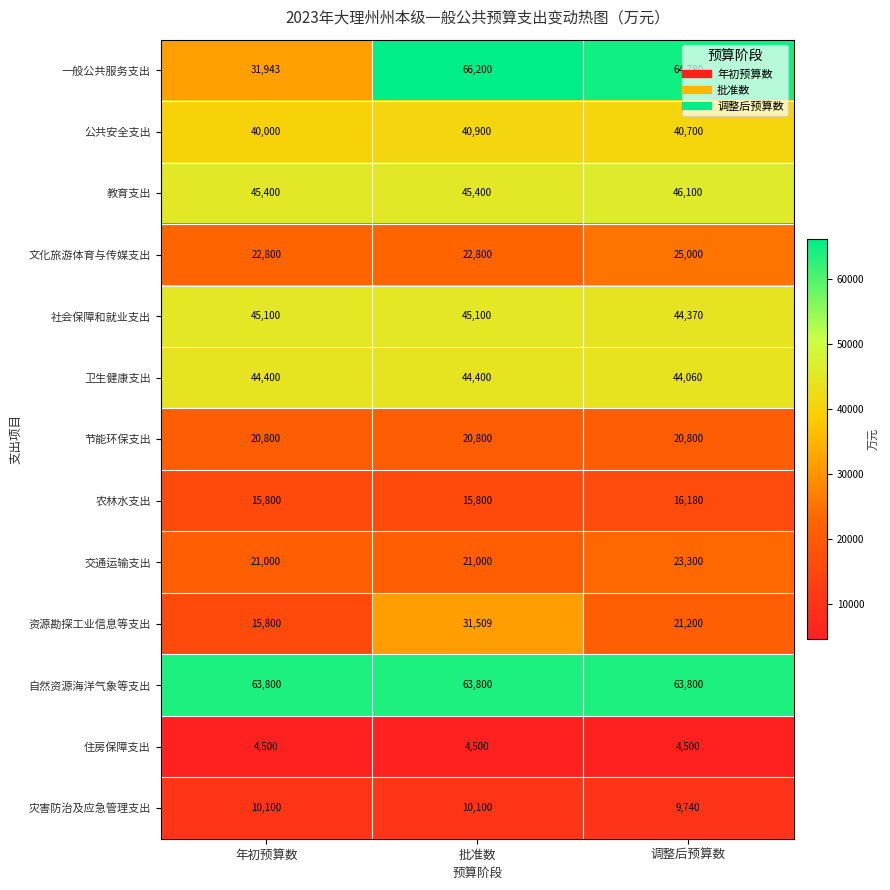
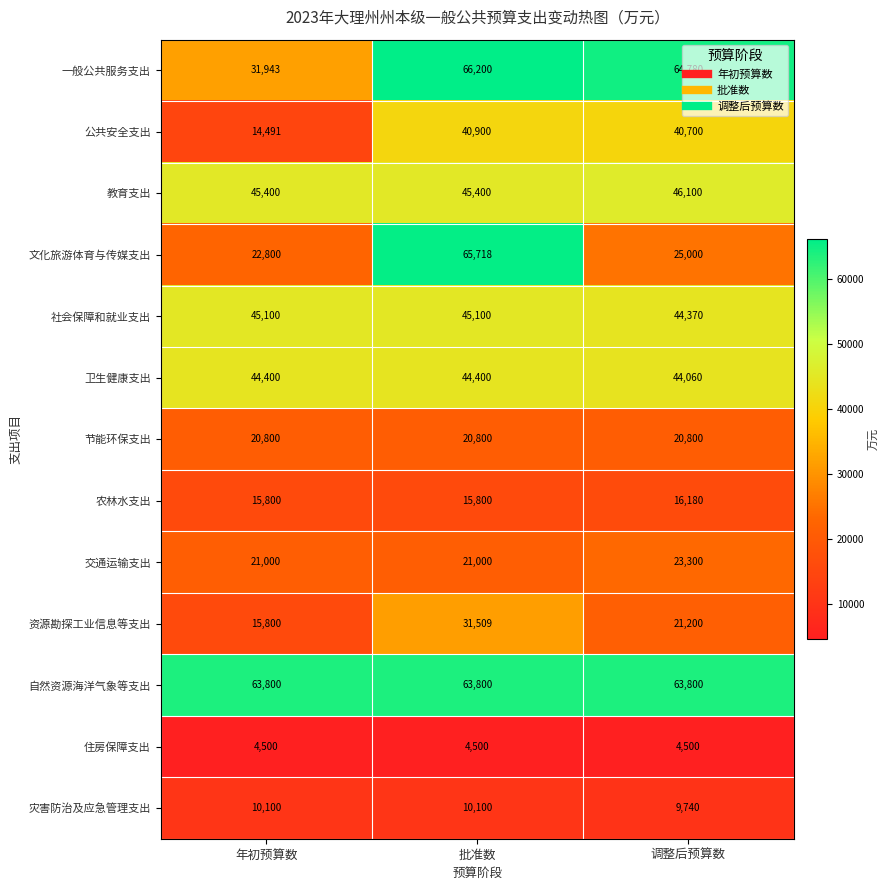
公共安全支出, 年初预算数: 40,000 -> 14,491
文化旅游体育与传媒支出, 批准数: 22,800 -> 65,718
